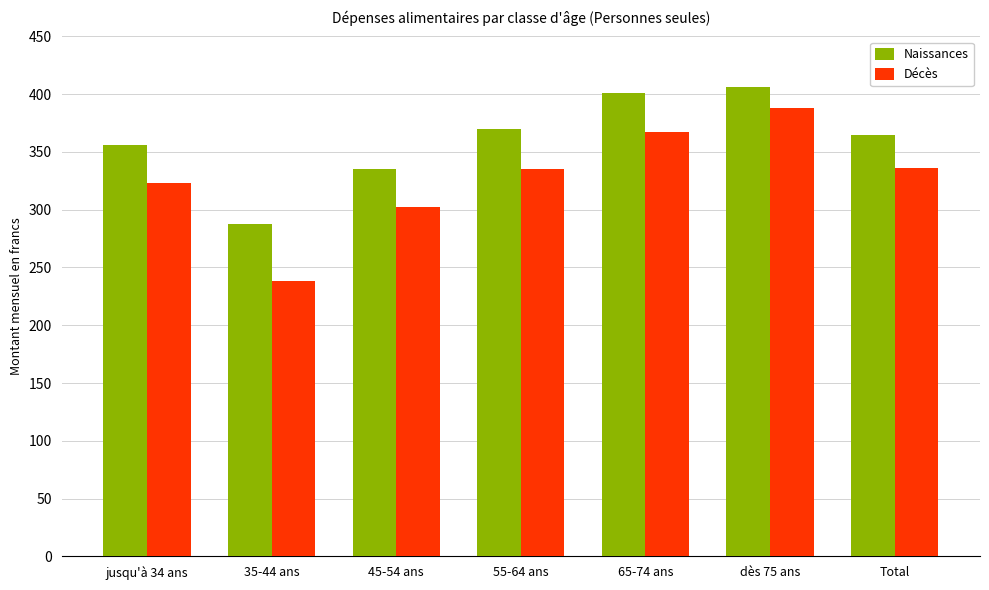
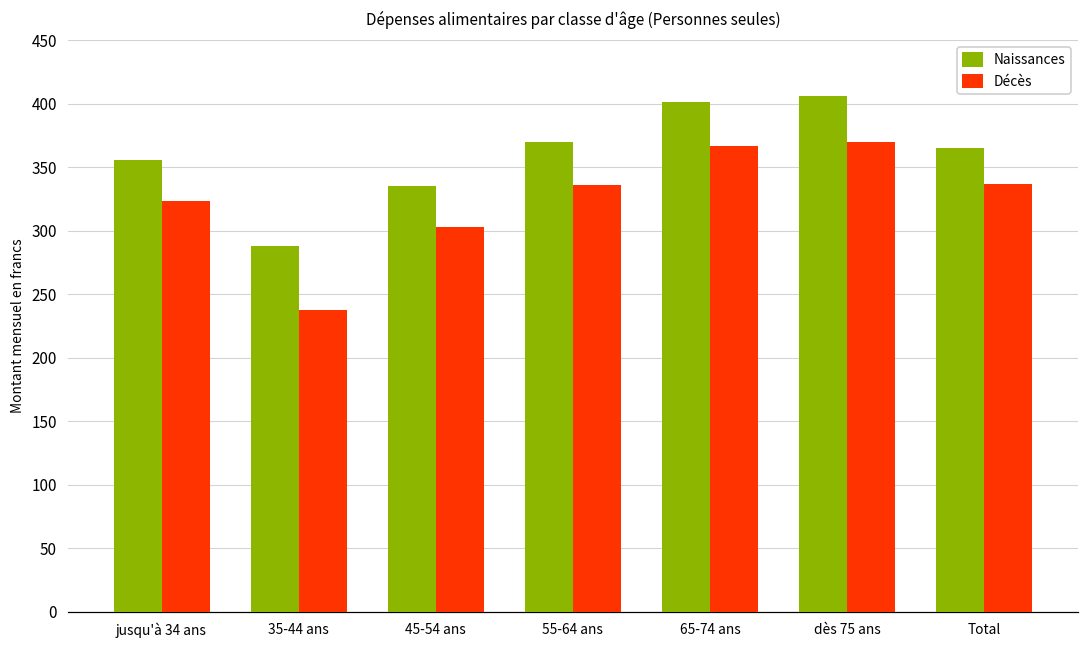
Décès, dès 75 ans: 388 -> 370
